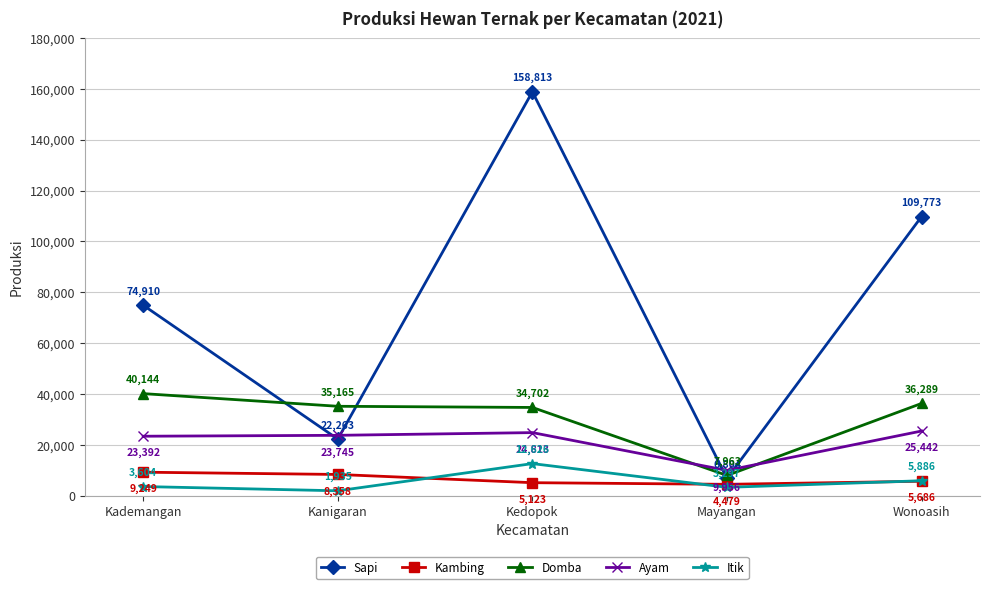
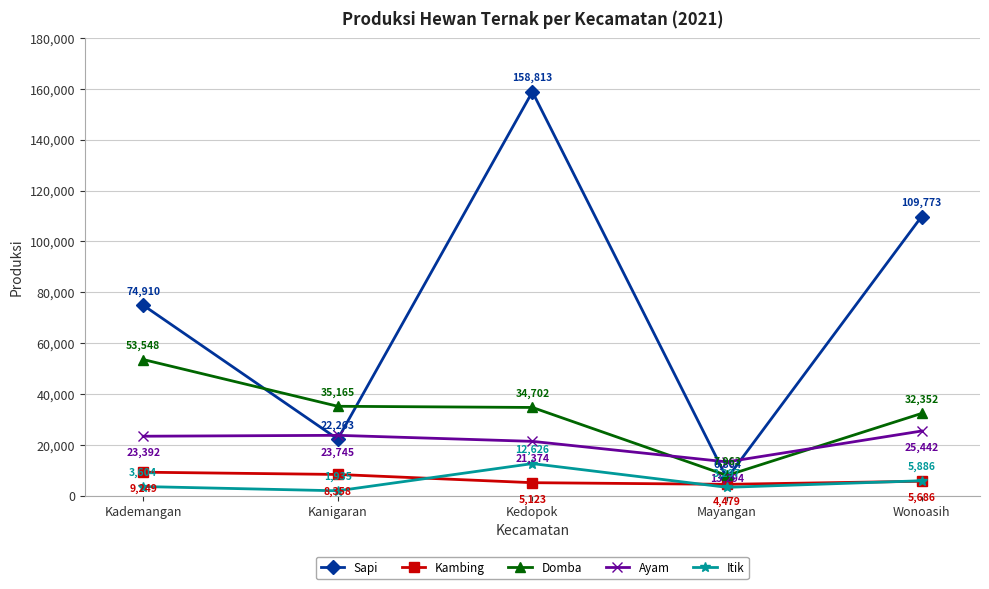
Domba, Kademangan: 40,144 -> 53,548
Ayam, Kedopok: 24,813 -> 21,374
Ayam, Mayangan: 9,956 -> 13,294
Domba, Wonoasih: 36,289 -> 32,352
